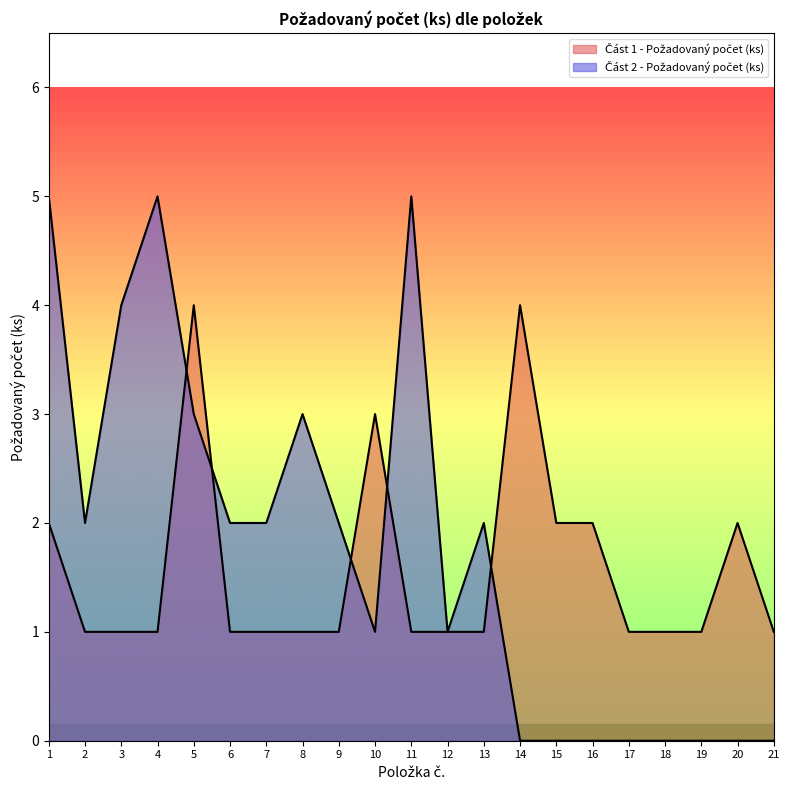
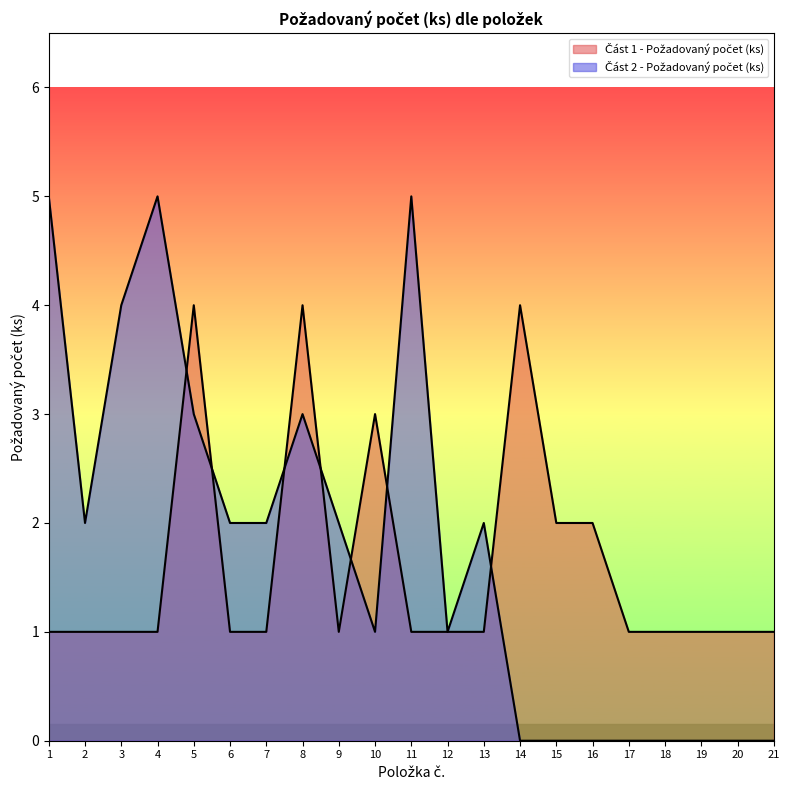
Část 1 - Požadovaný počet (ks), 1: 2 -> 1
Část 1 - Požadovaný počet (ks), 8: 1 -> 4
Část 1 - Požadovaný počet (ks), 20: 2 -> 1
